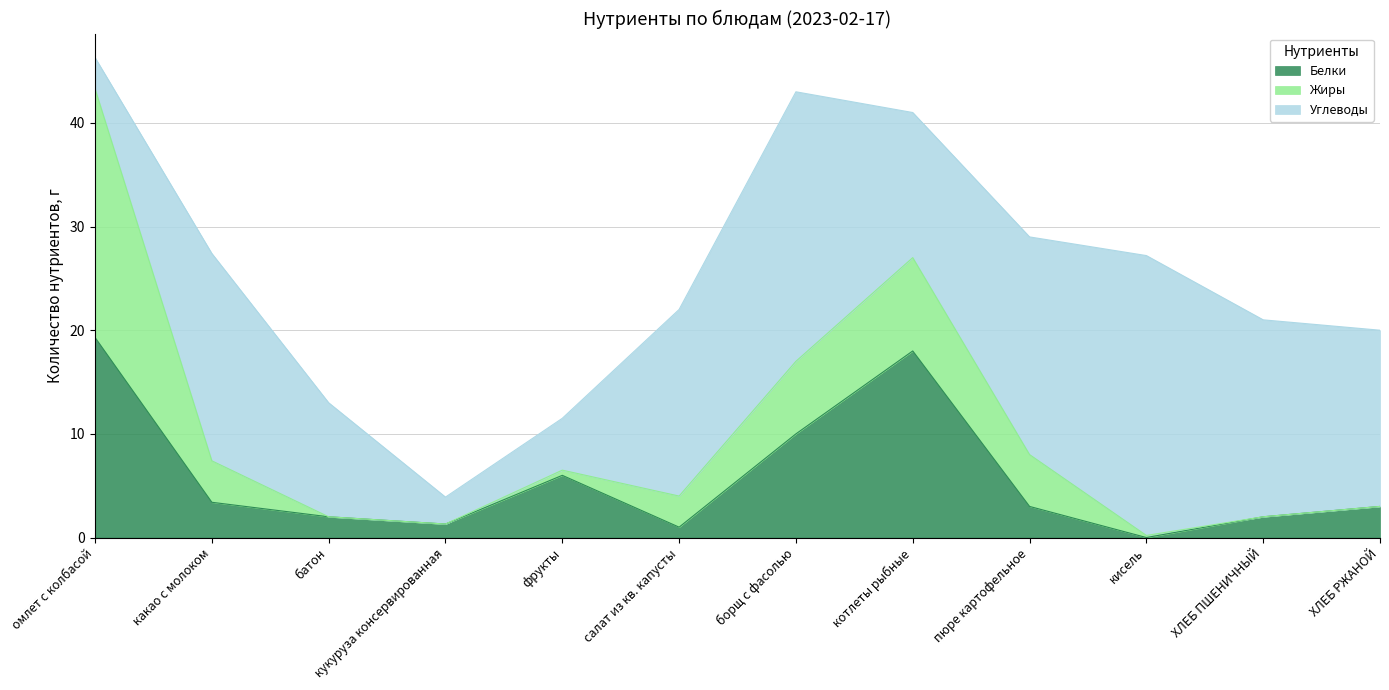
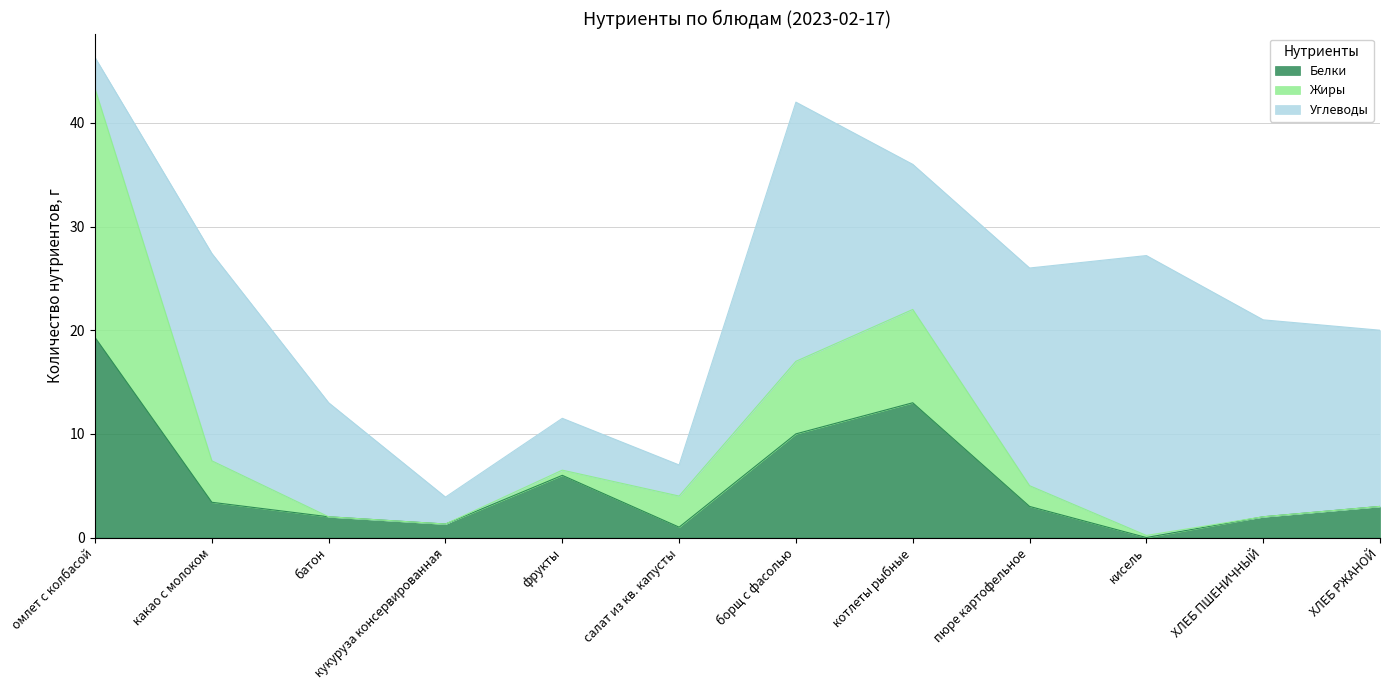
Углеводы, салат из кв. капусты: 18 -> 3
Углеводы, борщ с фасолью: 26 -> 25
Белки, котлеты рыбные: 18 -> 13
Жиры, пюре картофельное: 5 -> 2
